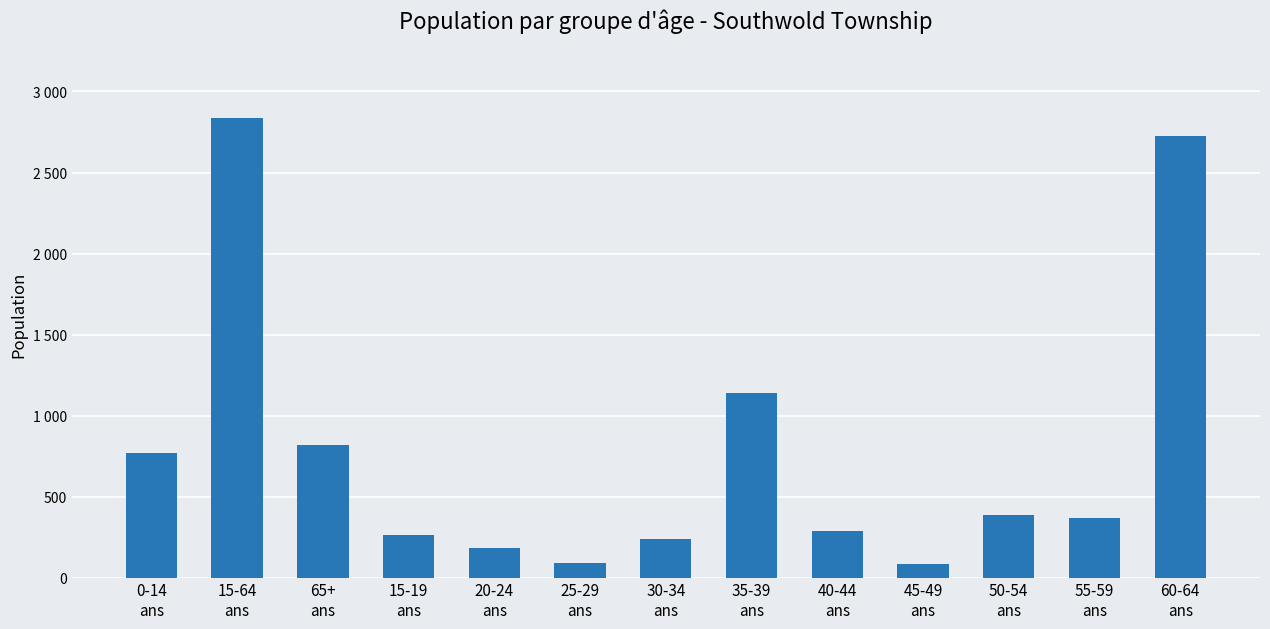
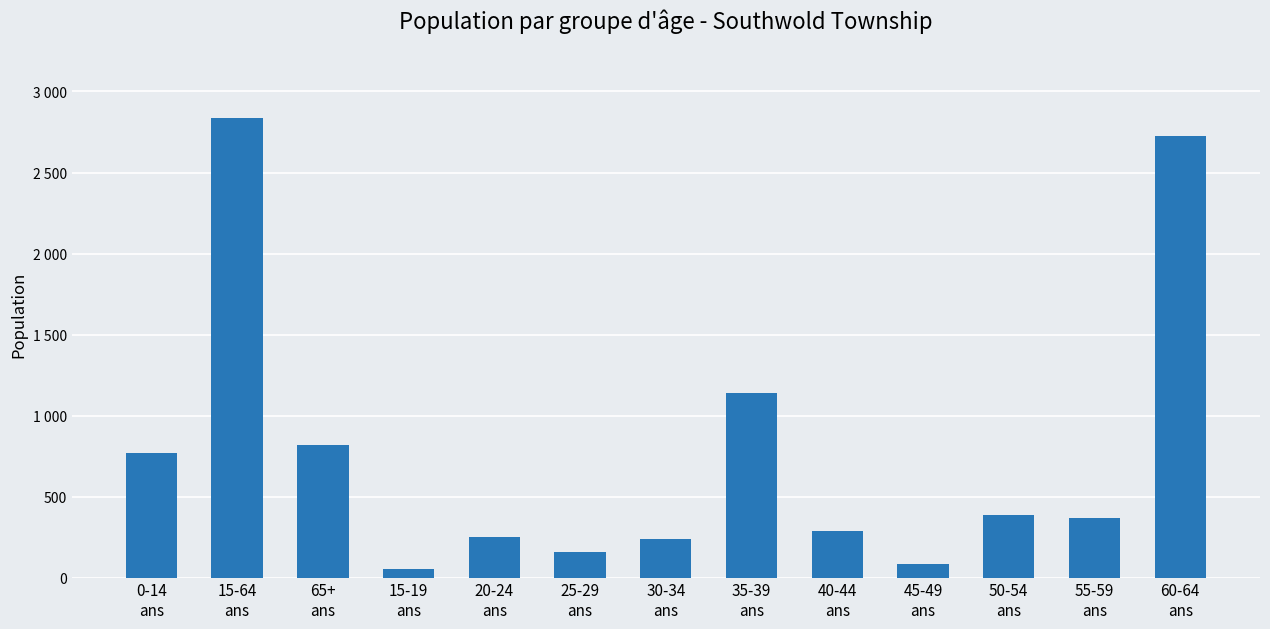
15-19 ans: 260 -> 50
20-24 ans: 180 -> 250
25-29 ans: 90 -> 160
